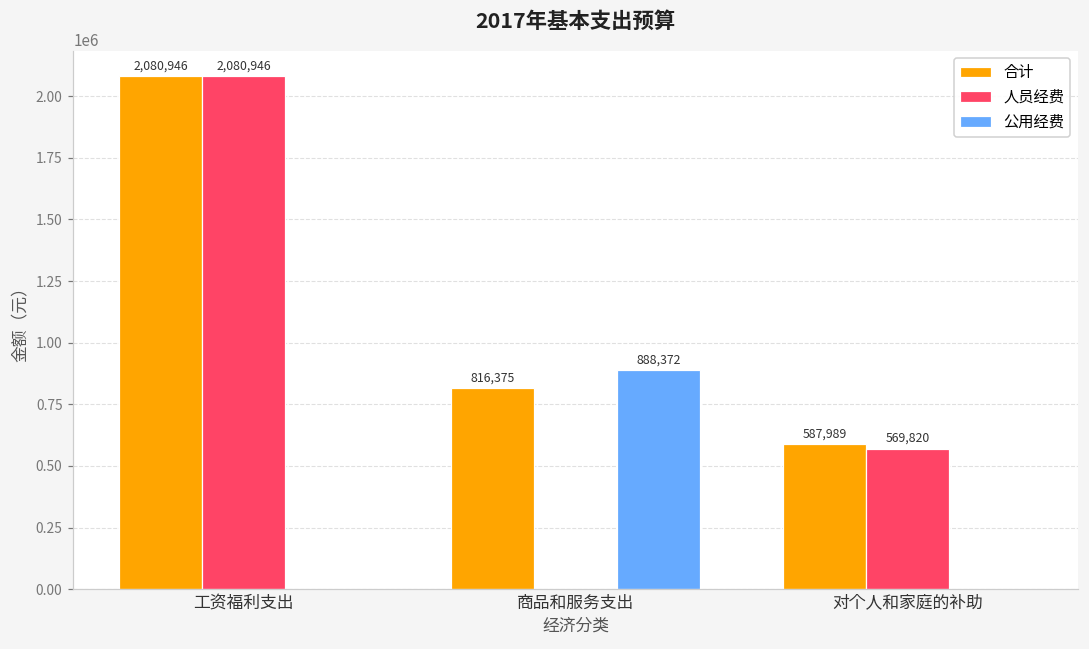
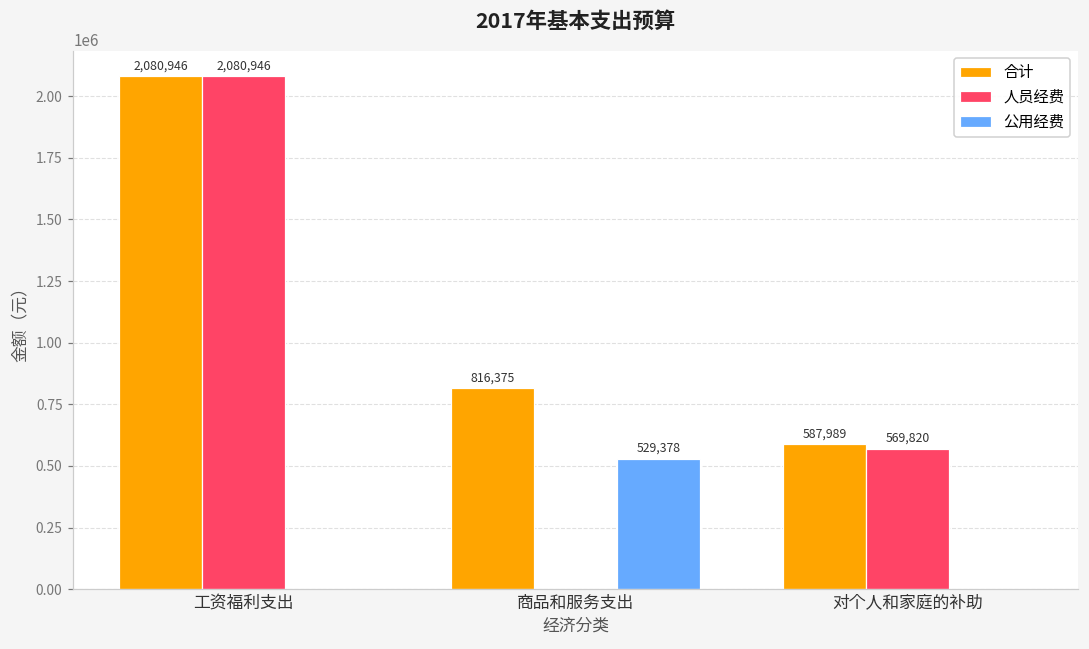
公用经费, 商品和服务支出: 888,372 -> 529,378
